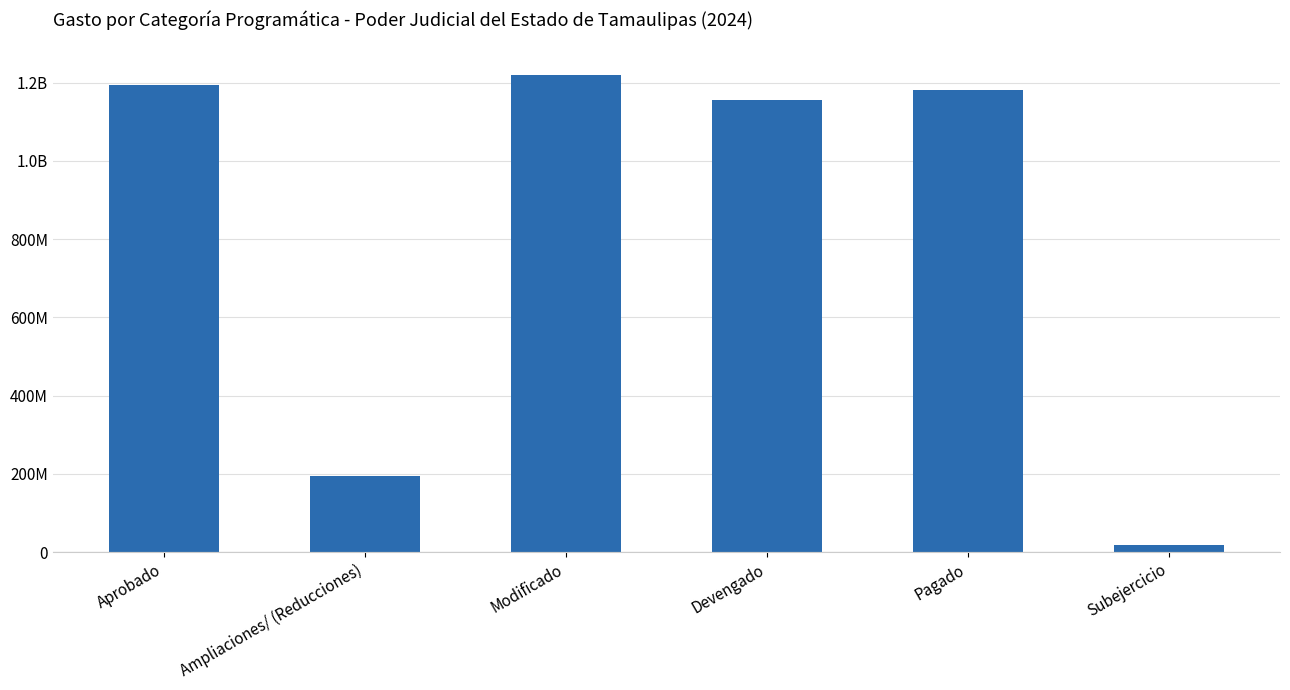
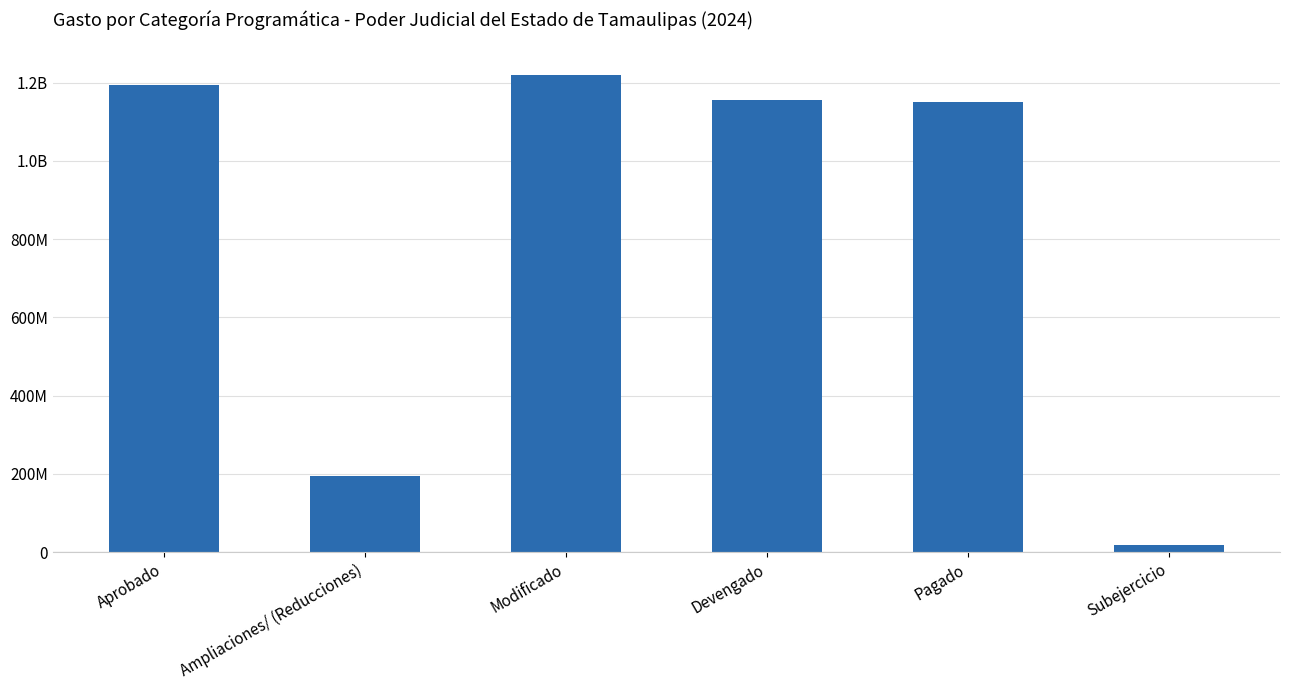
Pagado: 1180000000 -> 1150000000
